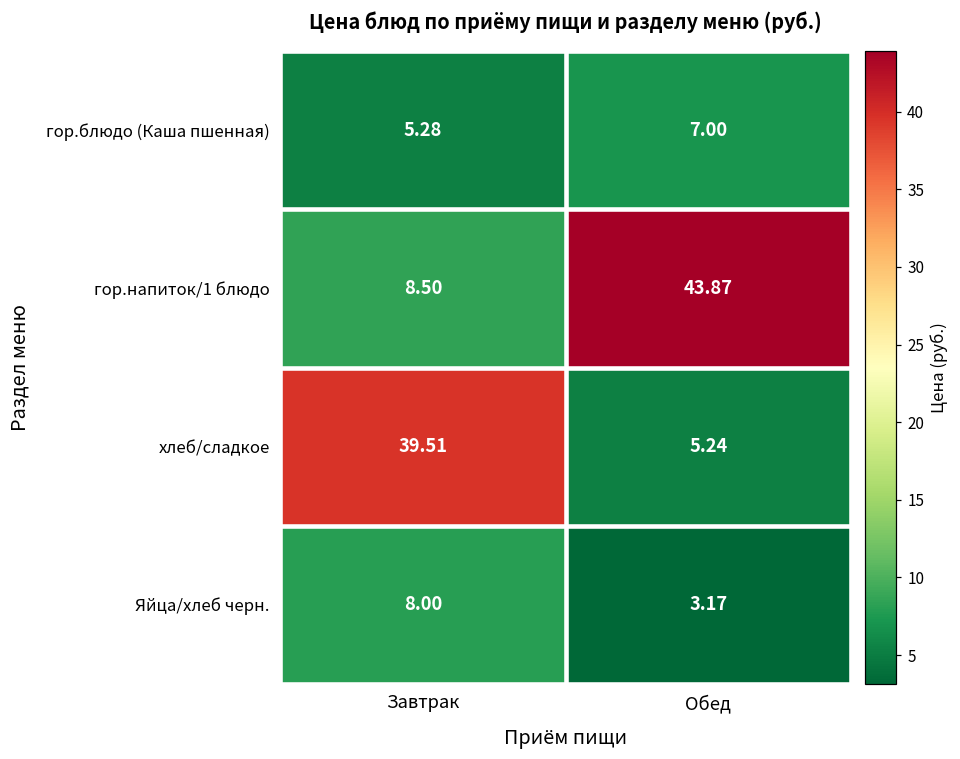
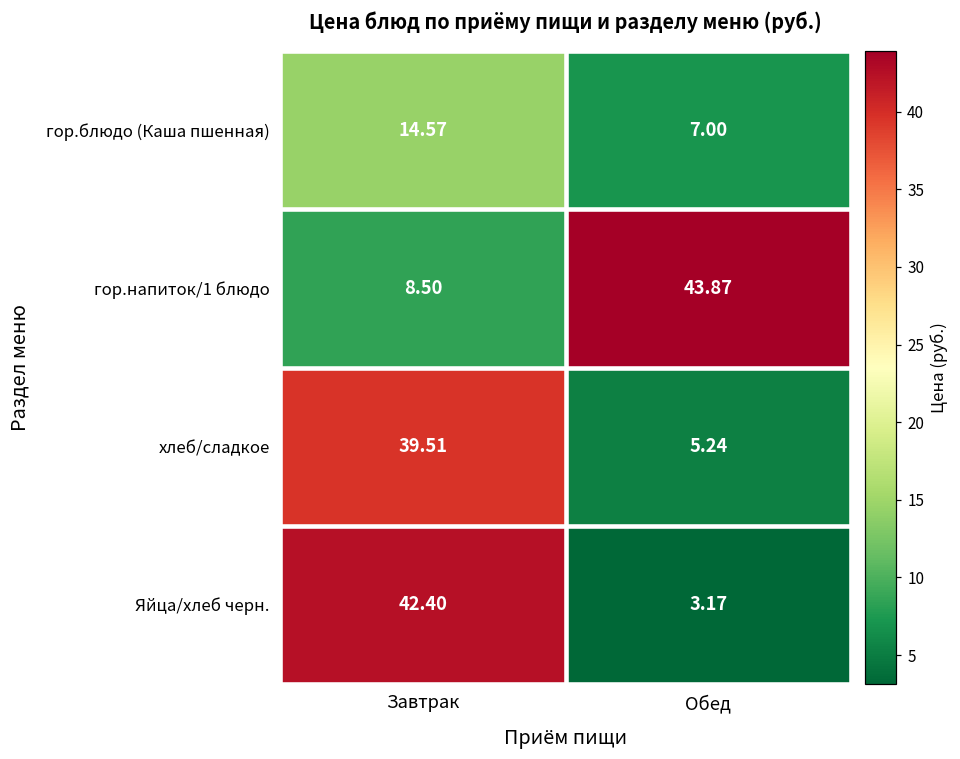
гор.блюдо (Каша пшенная), Завтрак: 5.28 -> 14.57
Яйца/хлеб черн., Завтрак: 8.00 -> 42.40
